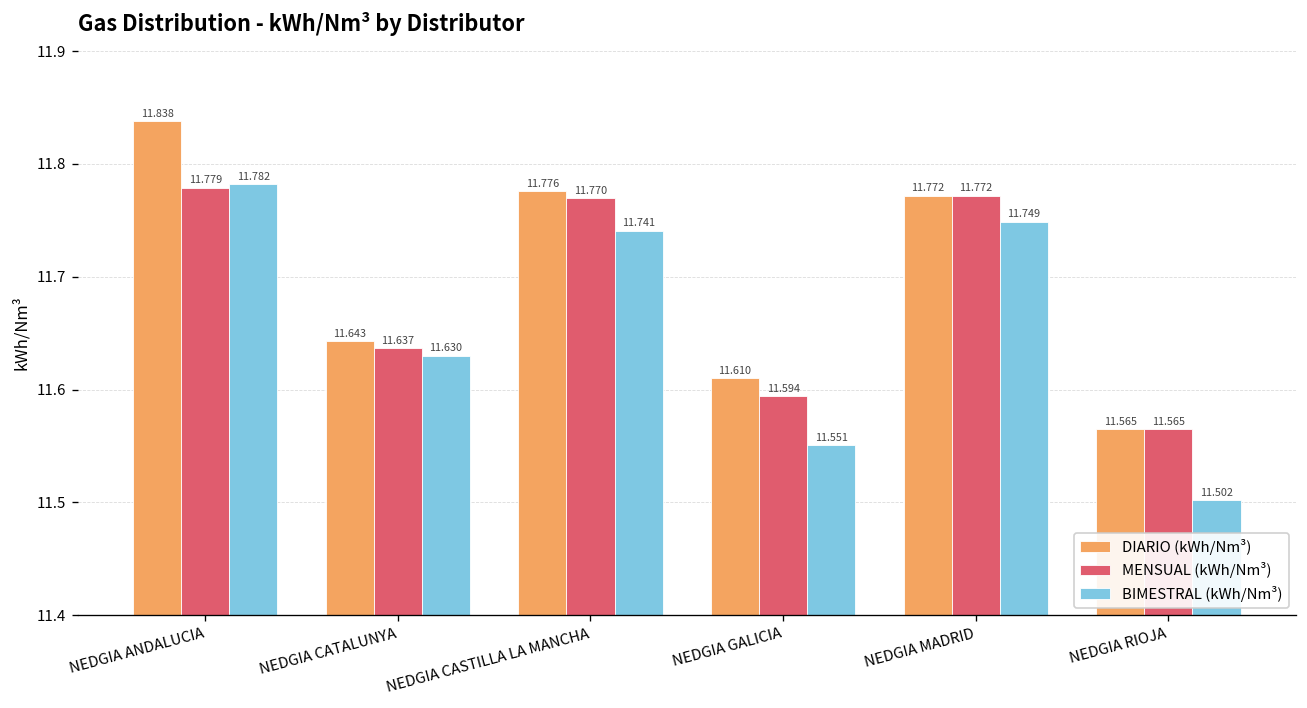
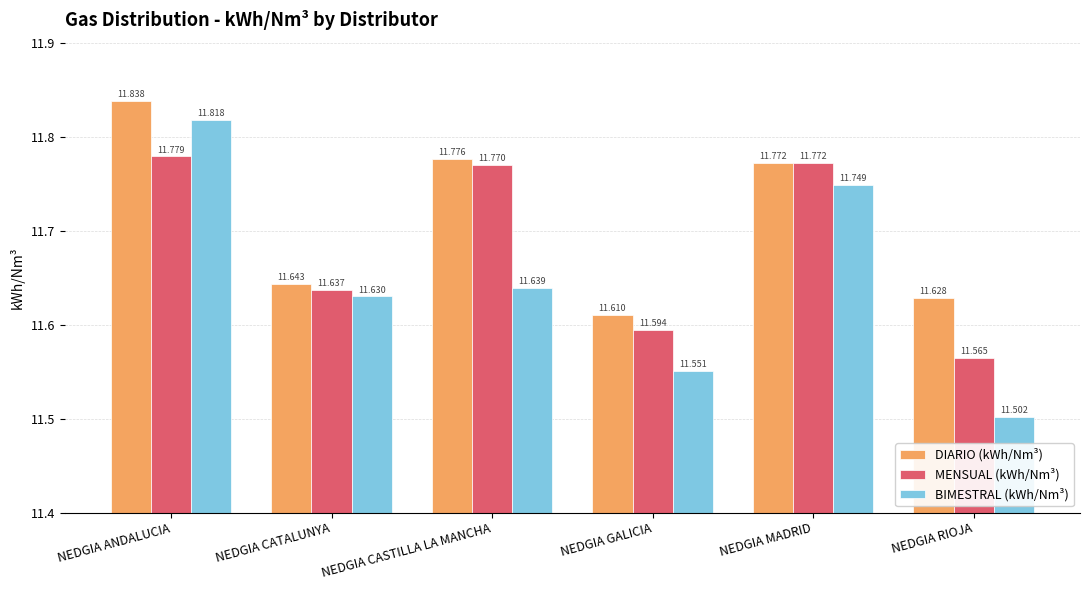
BIMESTRAL (kWh/Nm³), NEDGIA ANDALUCIA: 11.782 -> 11.818
BIMESTRAL (kWh/Nm³), NEDGIA CASTILLA LA MANCHA: 11.741 -> 11.639
DIARIO (kWh/Nm³), NEDGIA RIOJA: 11.565 -> 11.628
